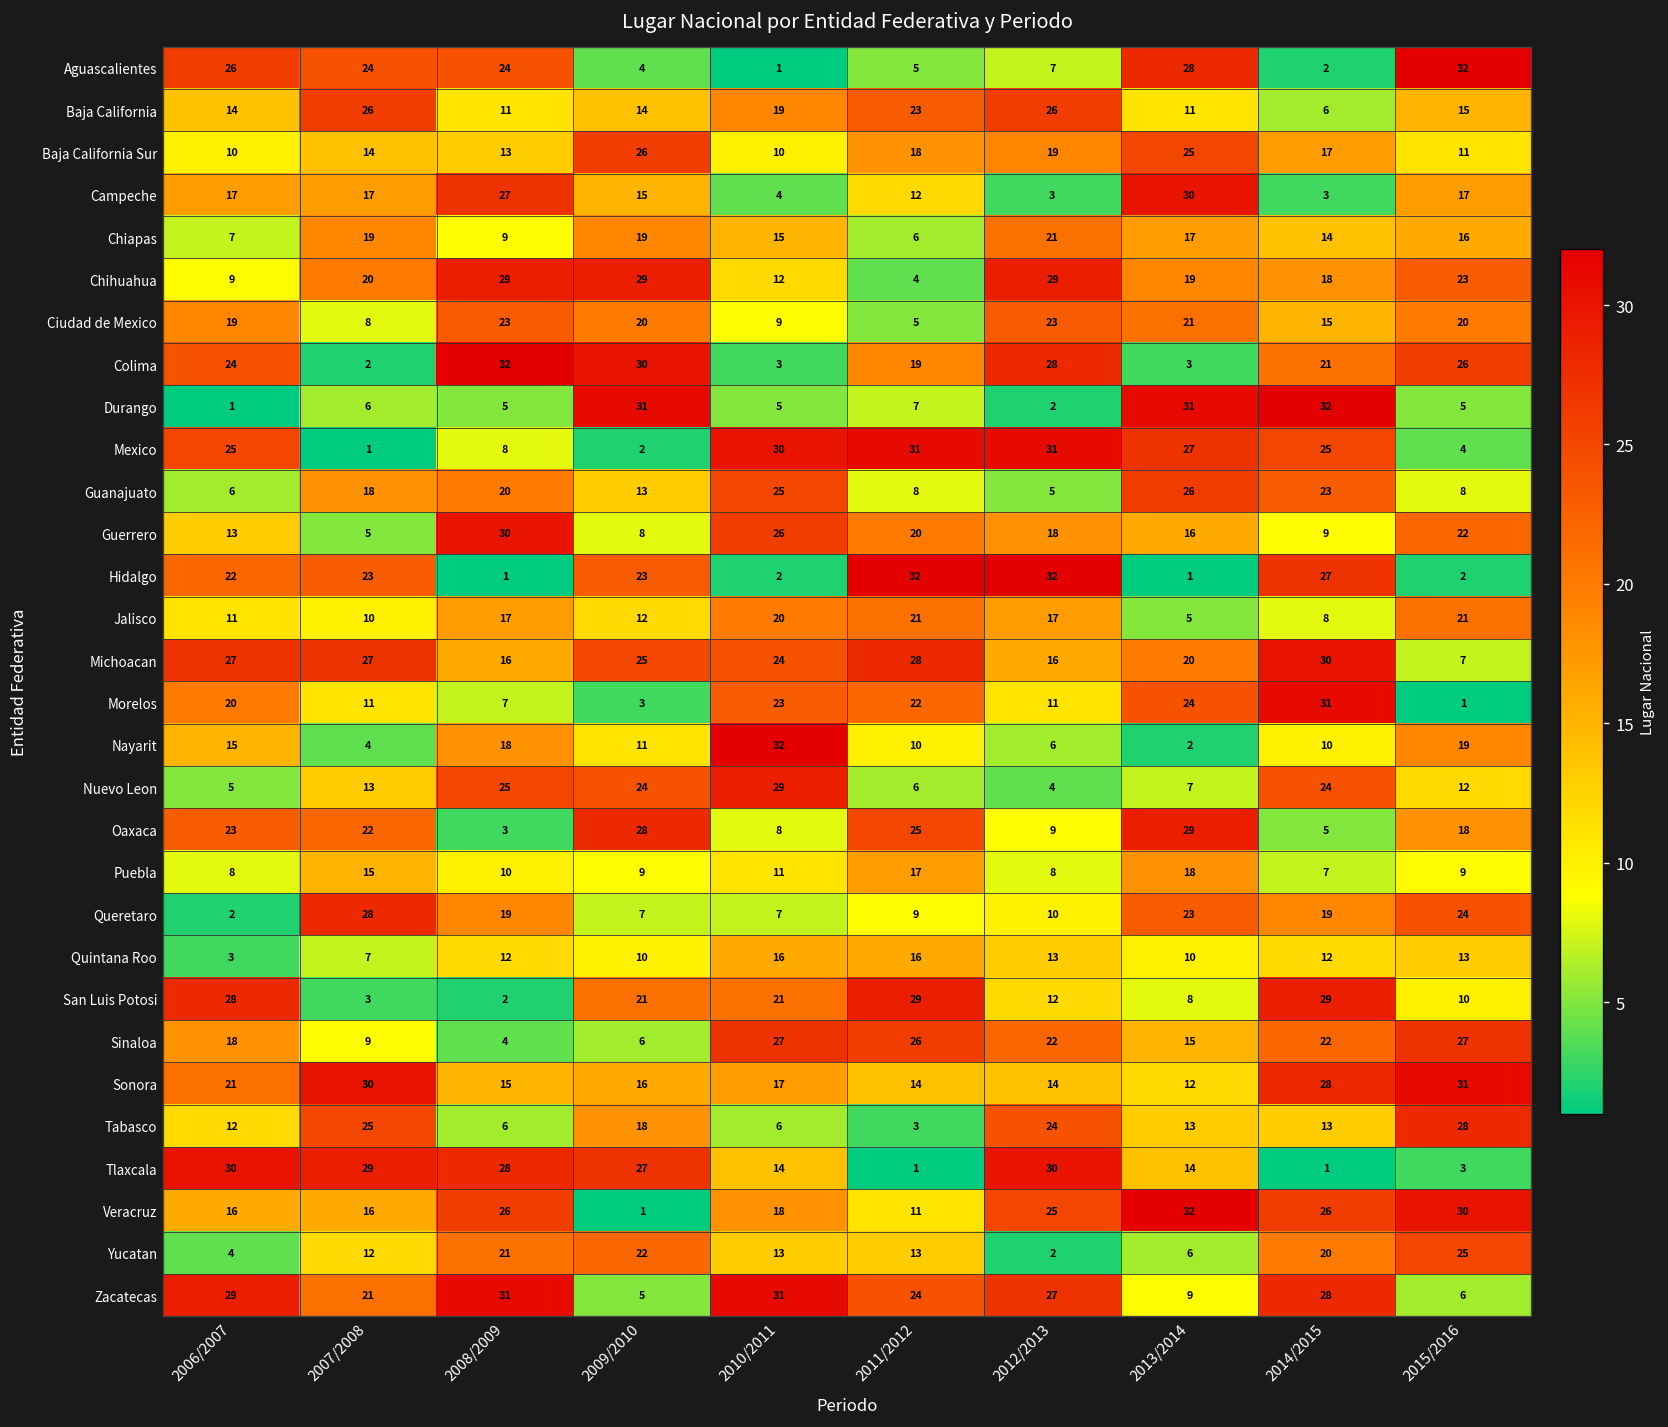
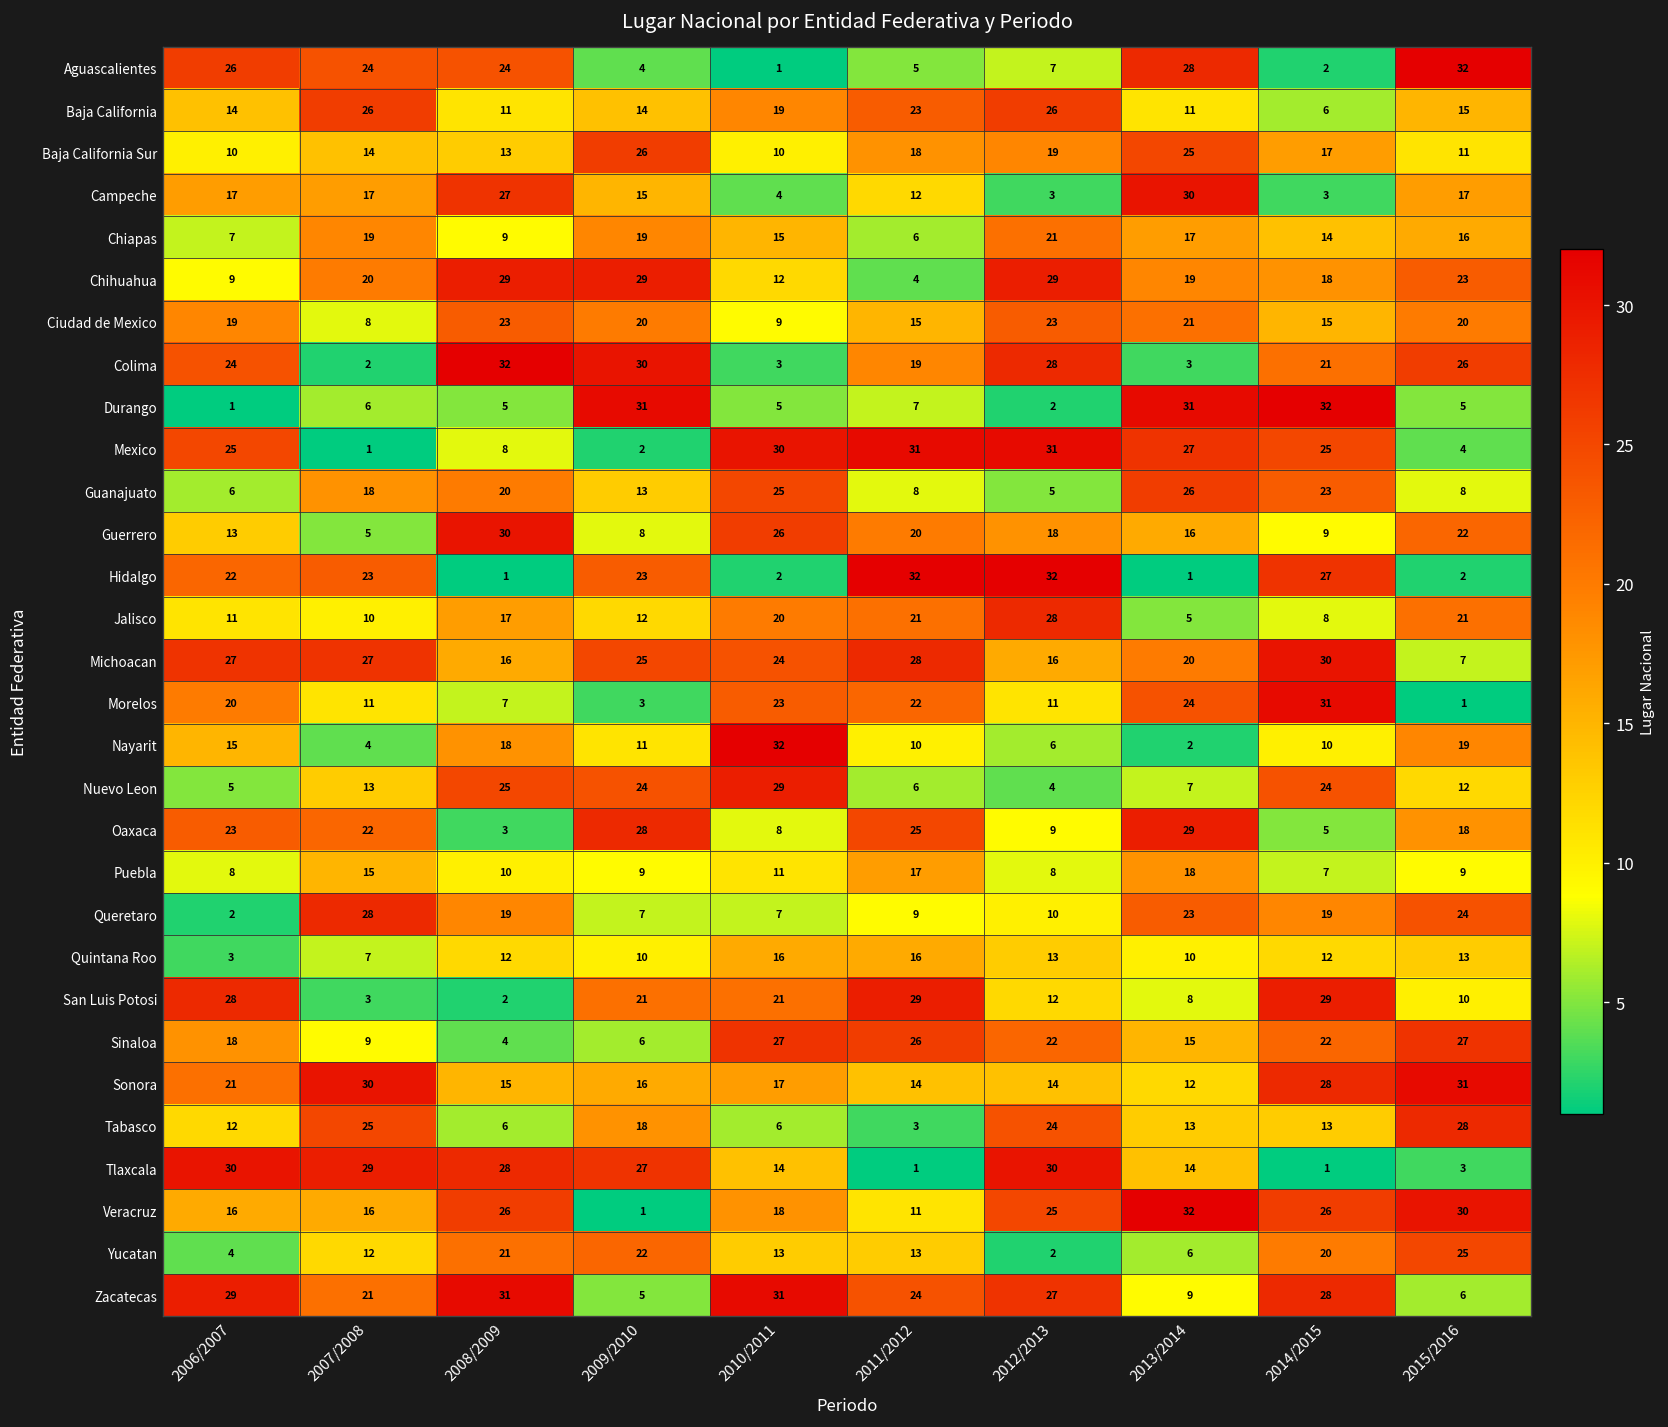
Ciudad de Mexico, 2011/2012: 5 -> 15
Jalisco, 2012/2013: 17 -> 28
